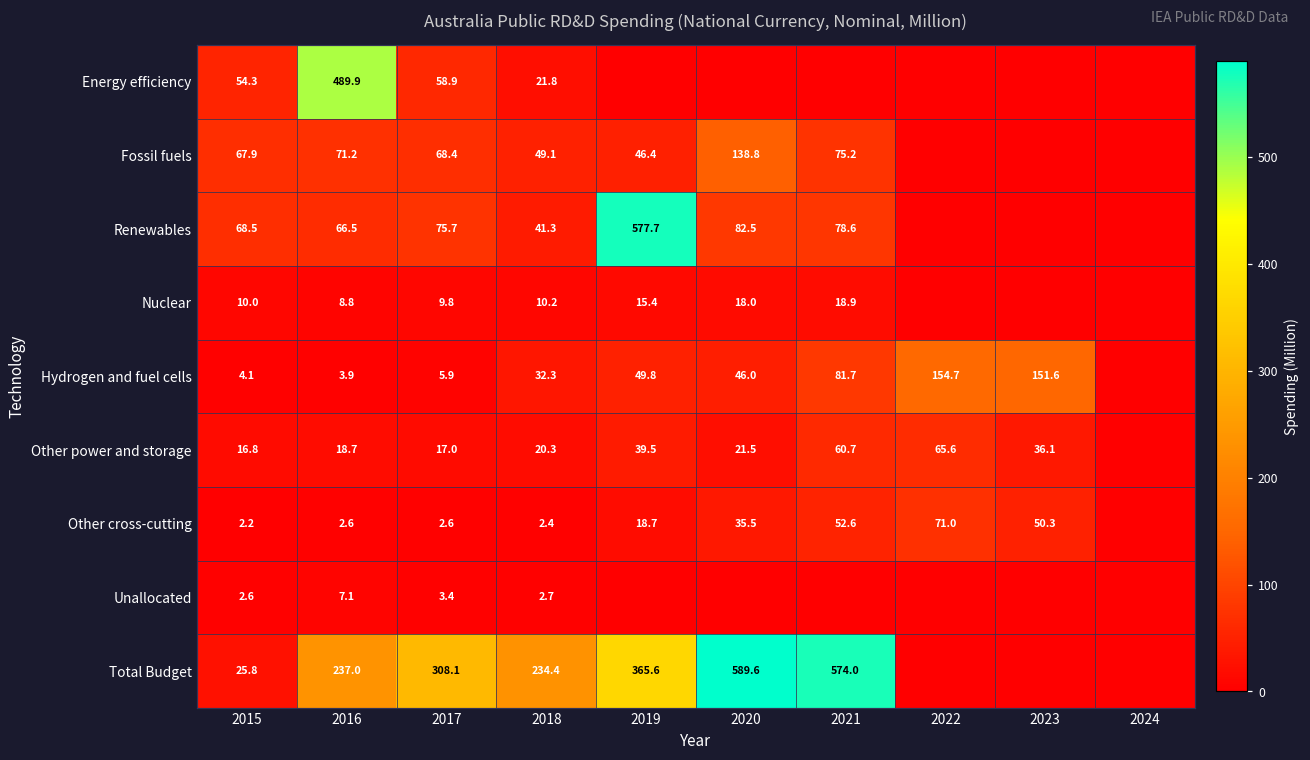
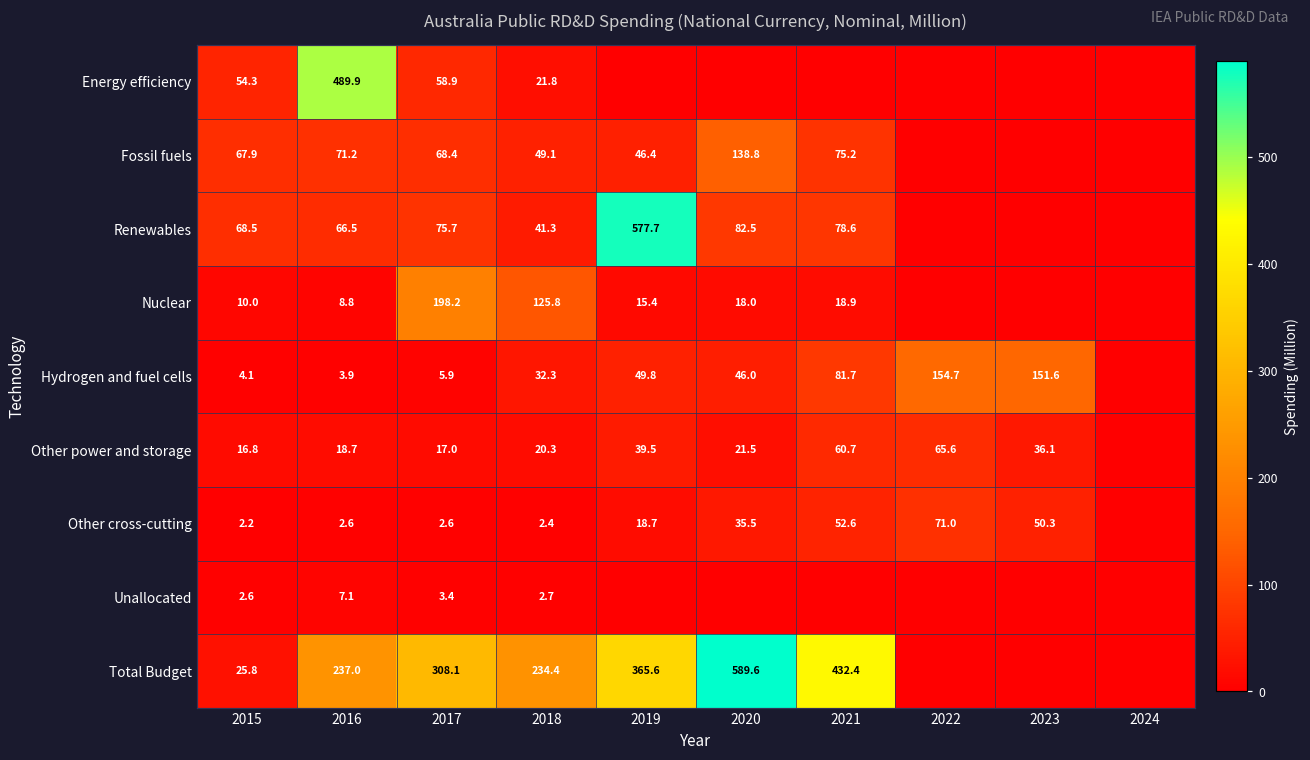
Nuclear, 2017: 9.8 -> 198.2
Nuclear, 2018: 10.2 -> 125.8
Total Budget, 2021: 574.0 -> 432.4
